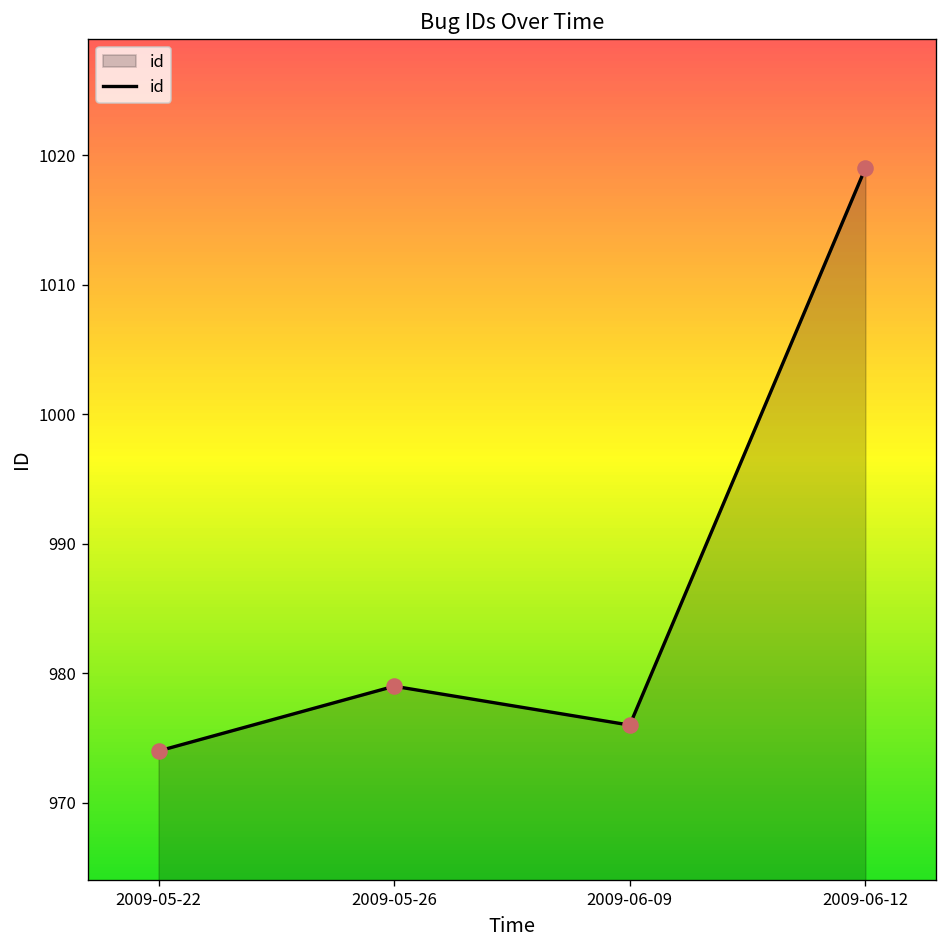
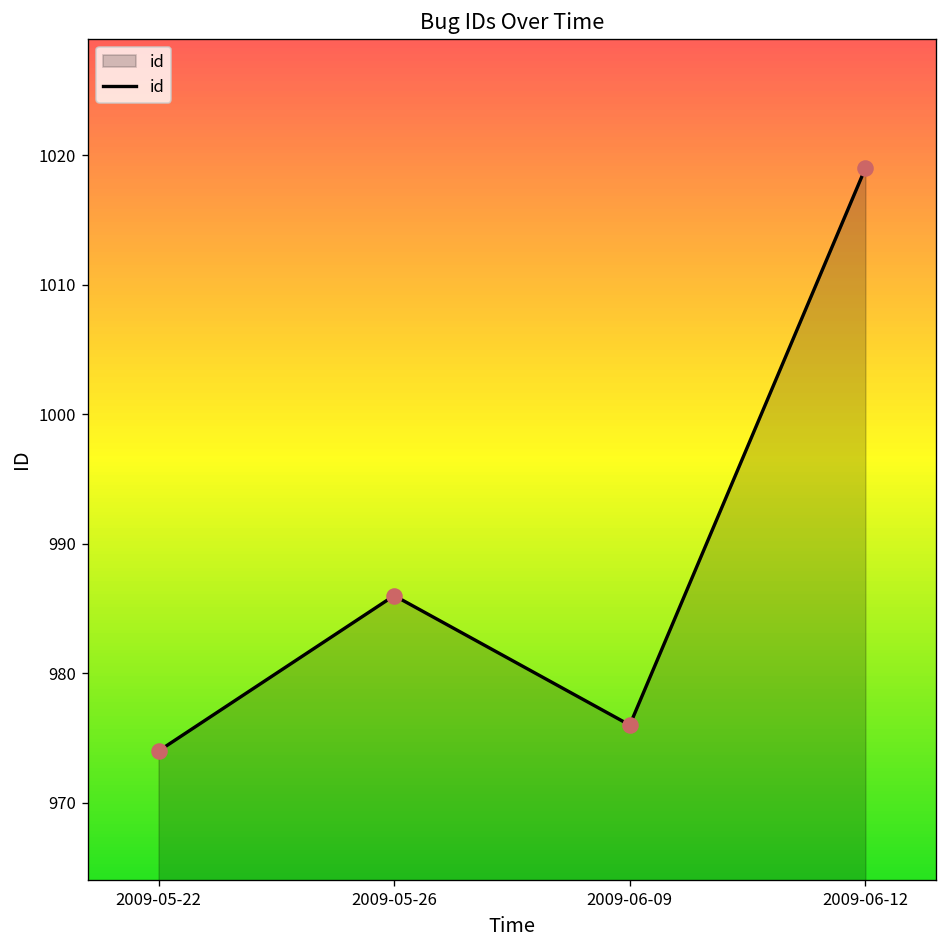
2009-05-26: 979 -> 986
